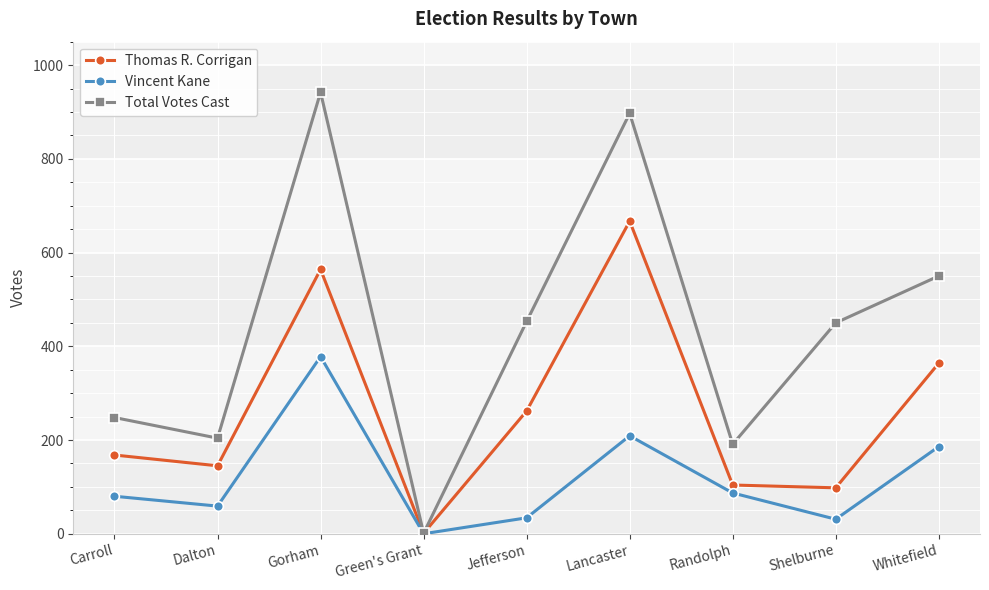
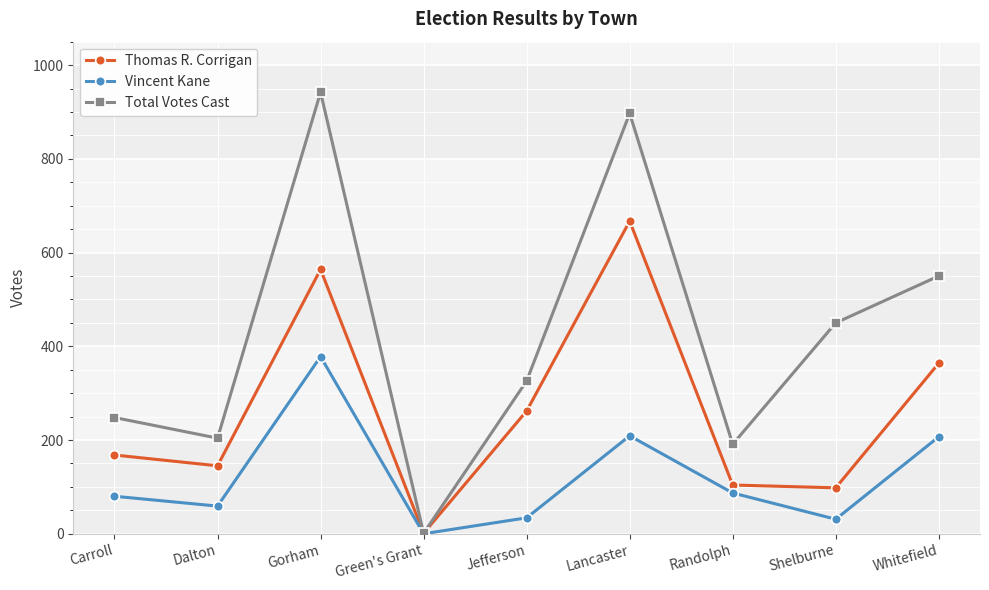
Total Votes Cast, Jefferson: 450 -> 330
Vincent Kane, Whitefield: 190 -> 210
